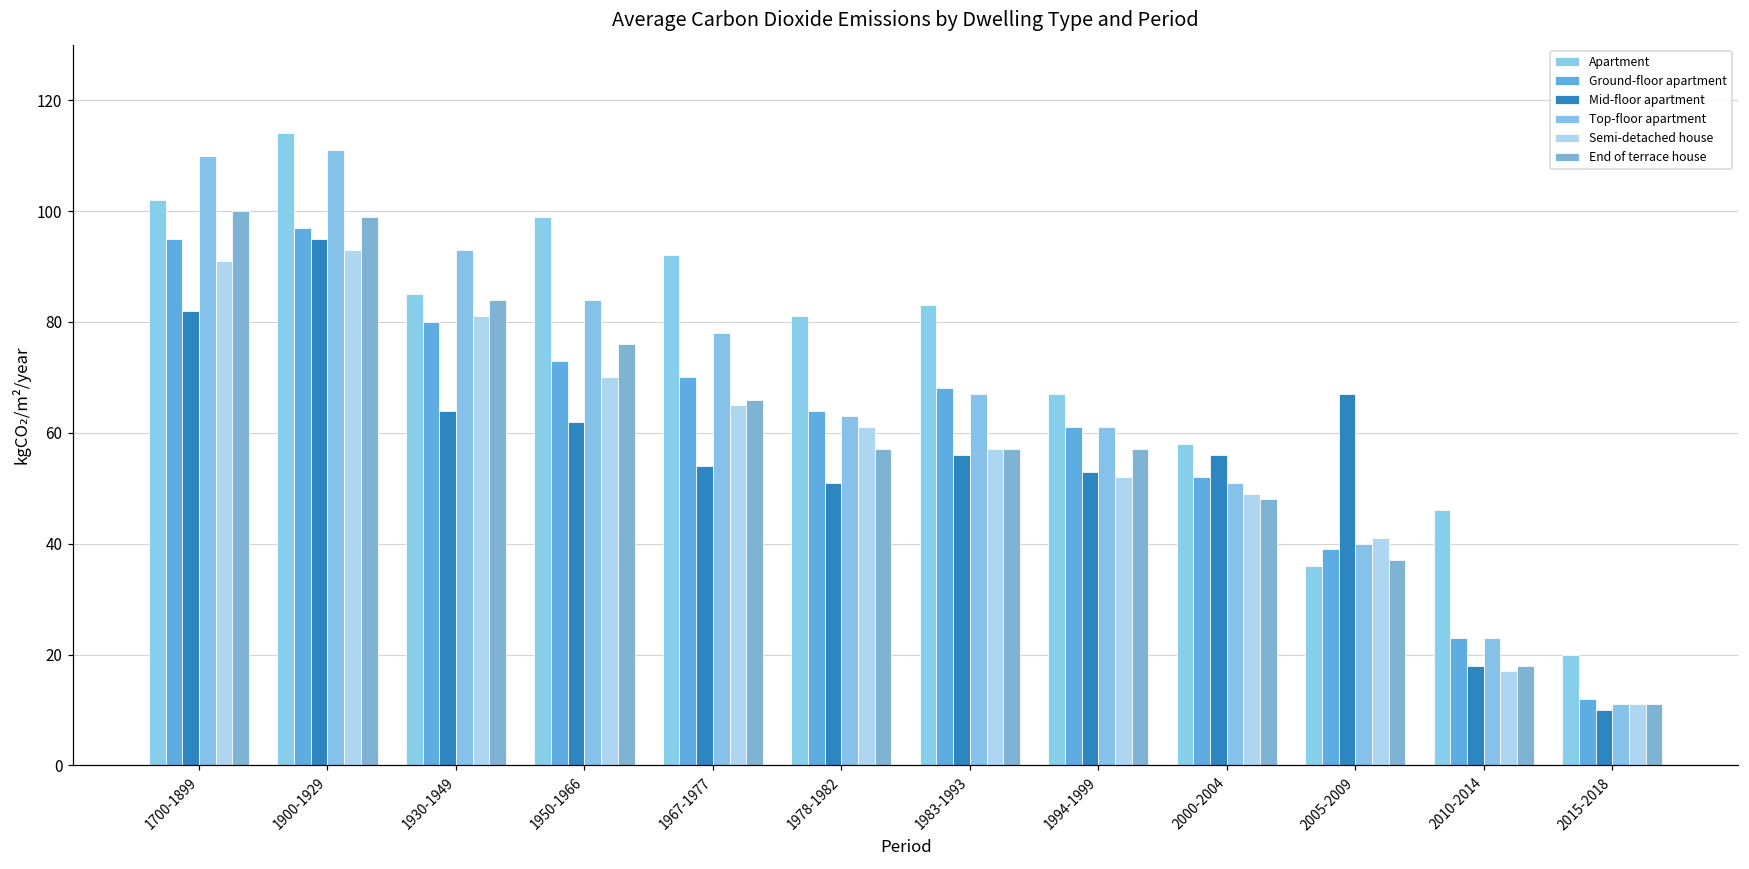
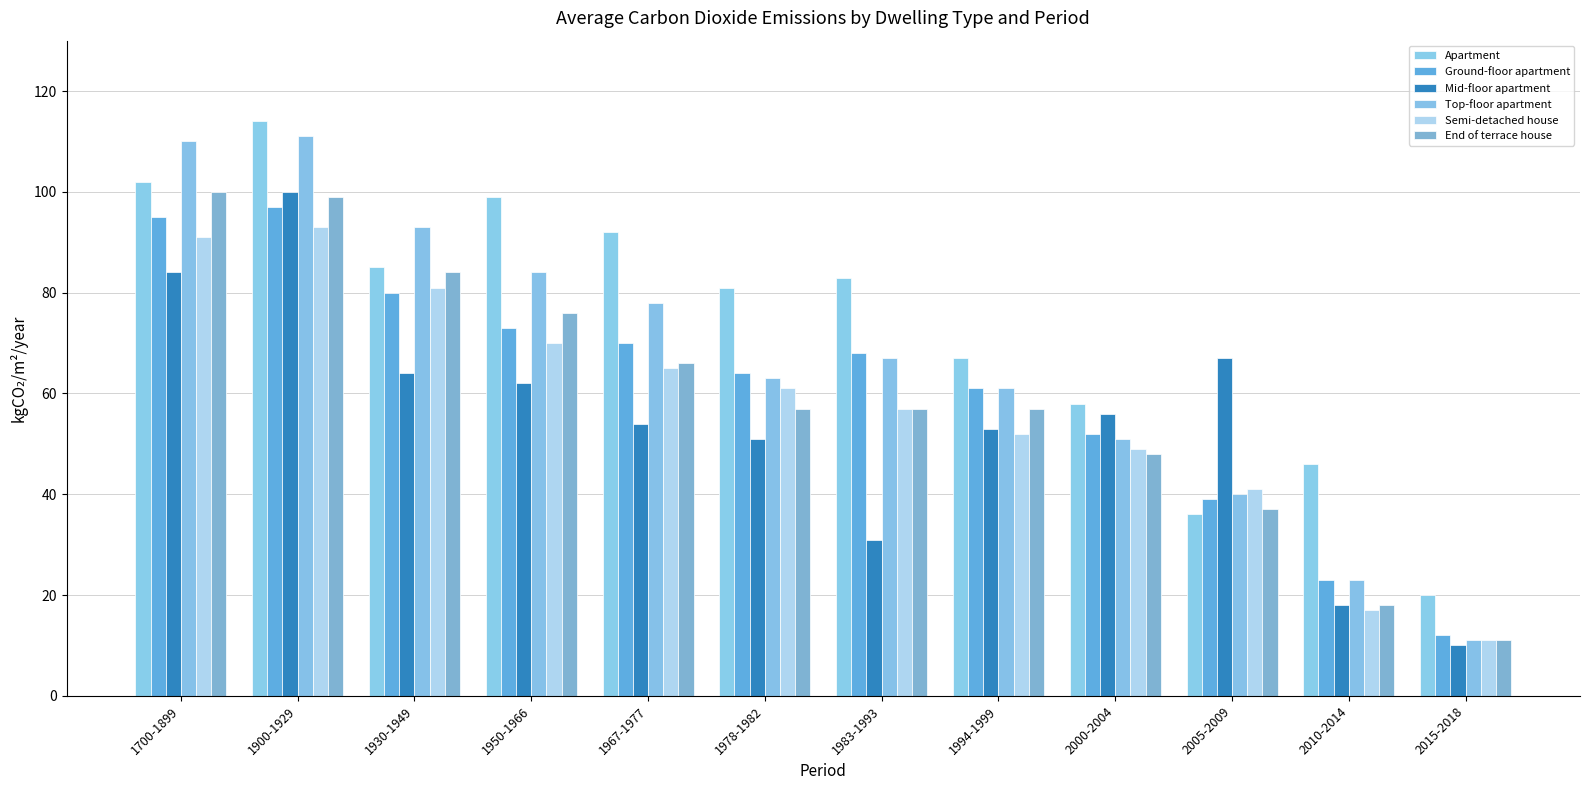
Mid-floor apartment, 1700-1899: 82 -> 84
Mid-floor apartment, 1900-1929: 95 -> 100
Mid-floor apartment, 1983-1993: 56 -> 31
